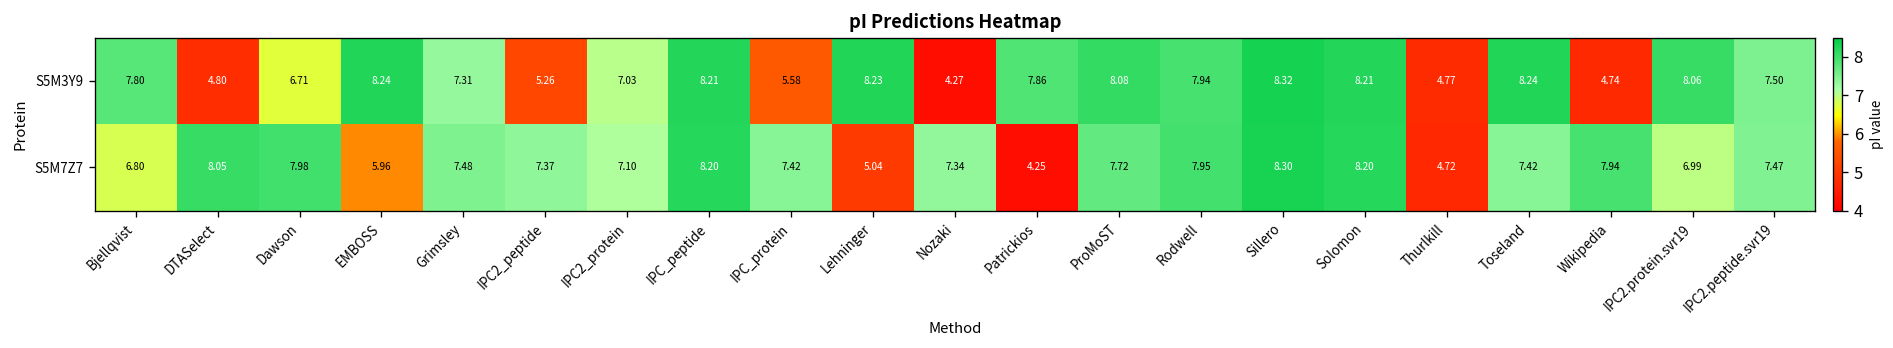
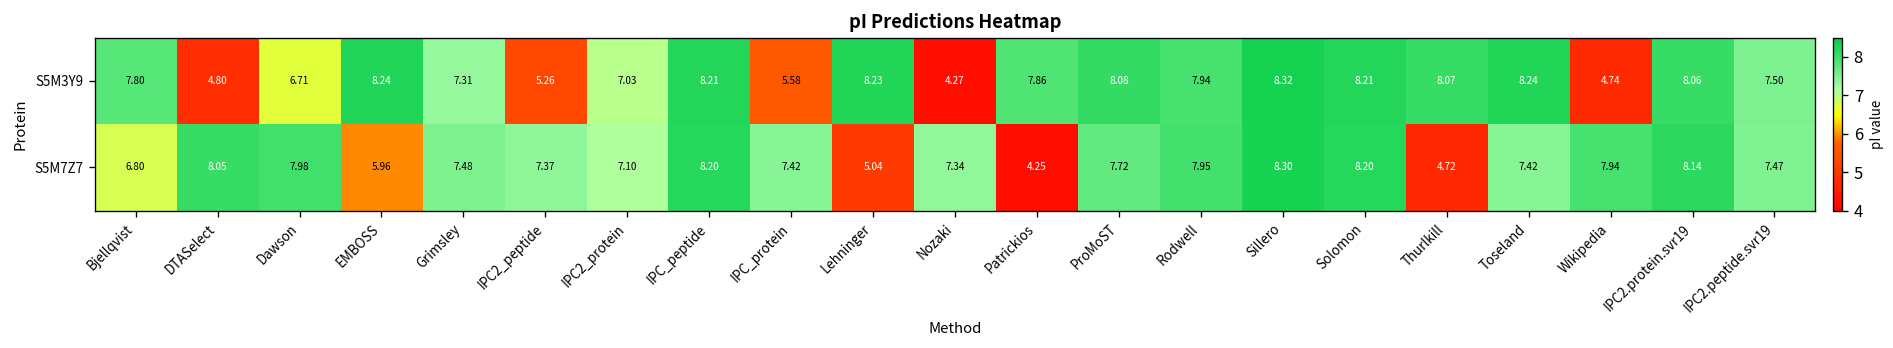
S5M3Y9, Thurlkill: 4.77 -> 8.07
S5M7Z7, IPC2.protein.svr19: 6.99 -> 8.14
